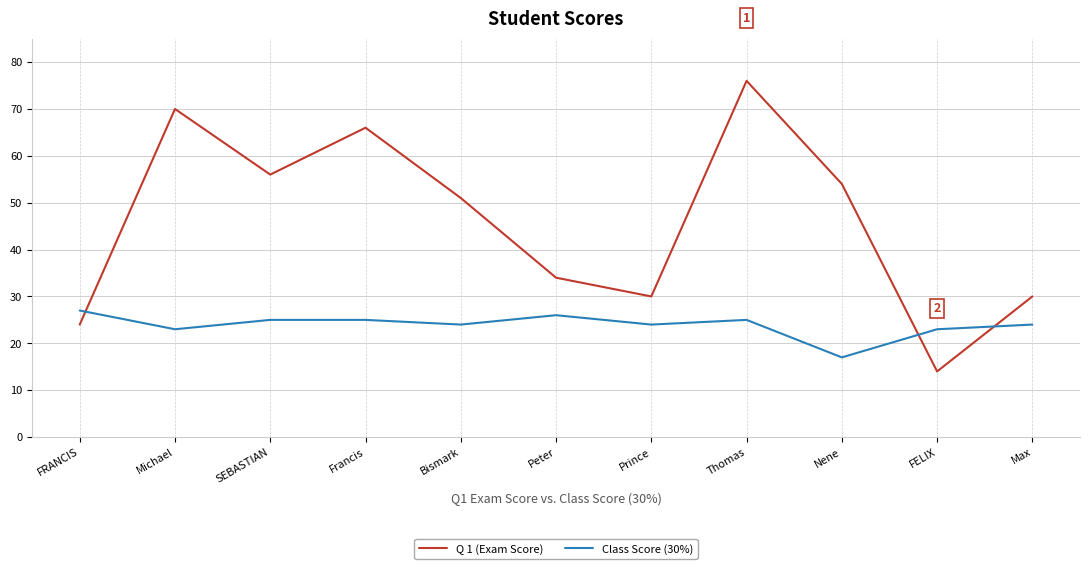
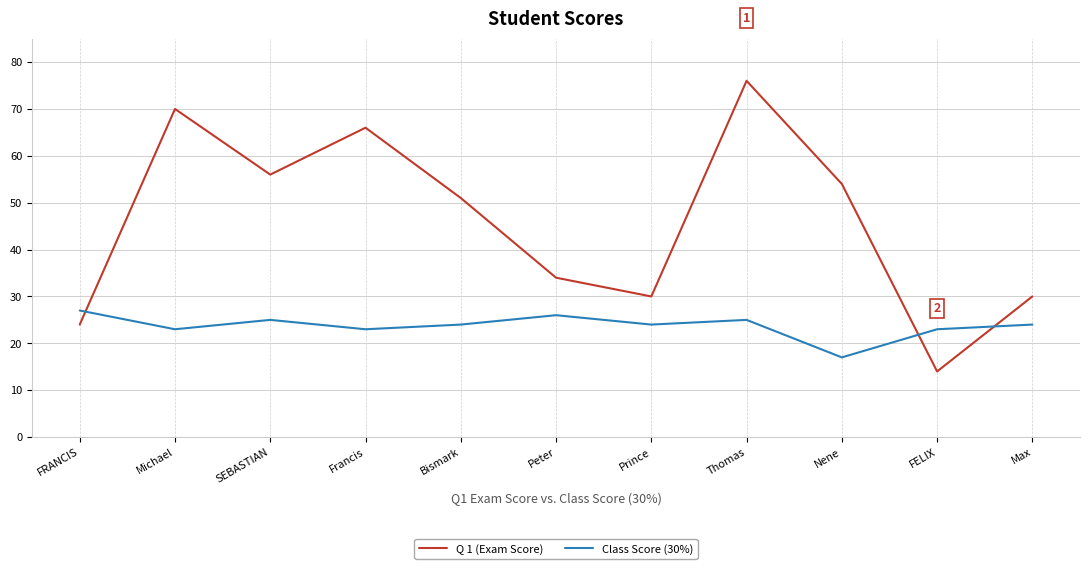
Class Score (30%), Francis: 25 -> 23
